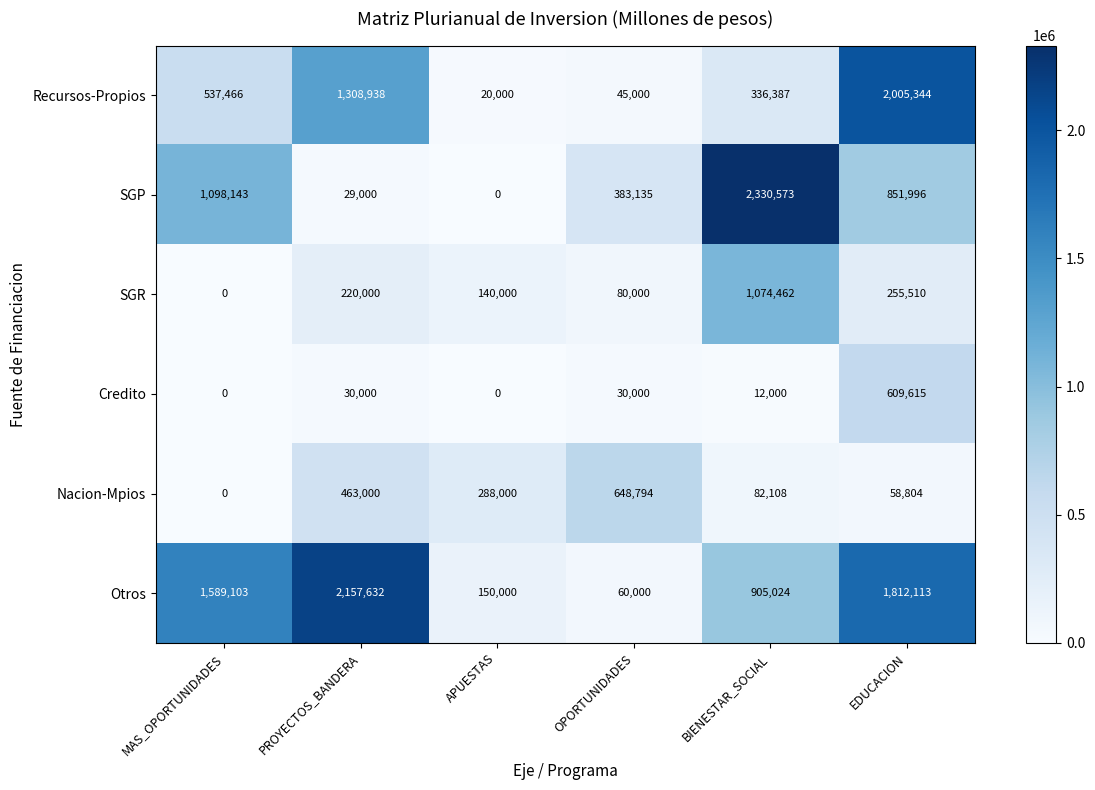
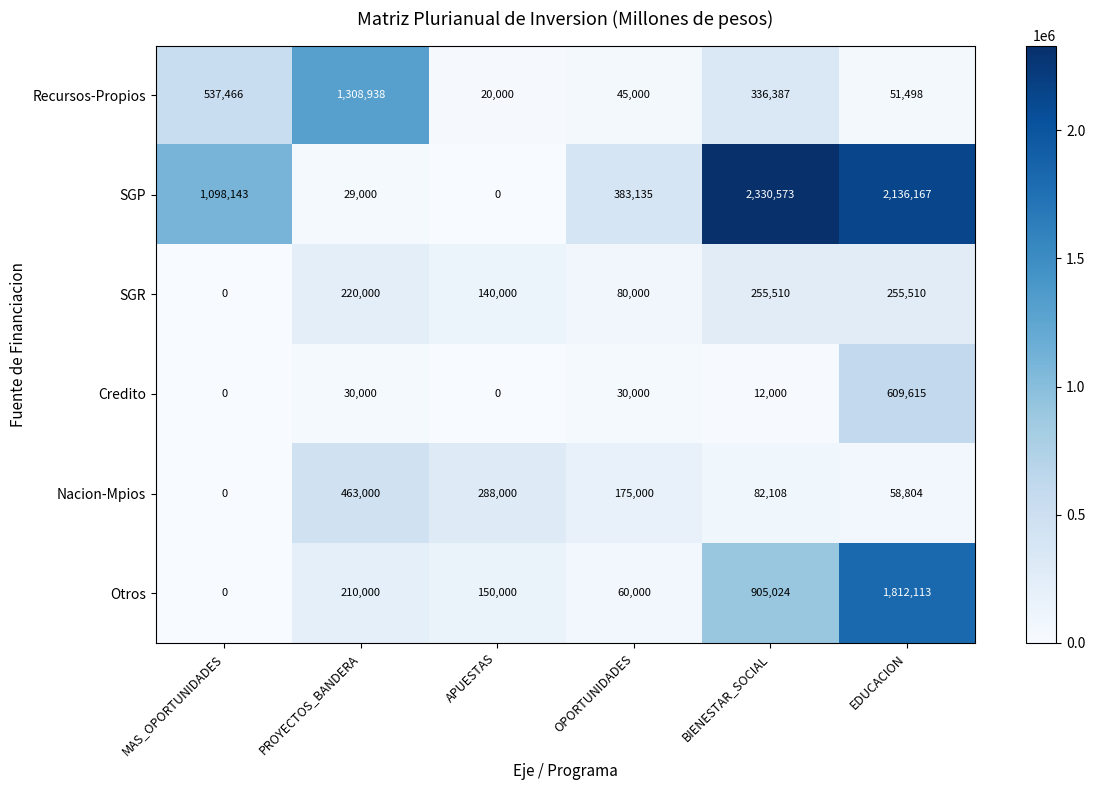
Recursos-Propios, EDUCACION: 2,005,344 -> 51,498
SGP, EDUCACION: 851,996 -> 2,136,167
SGR, BIENESTAR_SOCIAL: 1,074,462 -> 255,510
Nacion-Mpios, OPORTUNIDADES: 648,794 -> 175,000
Otros, MAS_OPORTUNIDADES: 1,589,103 -> 0
Otros, PROYECTOS_BANDERA: 2,157,632 -> 210,000
